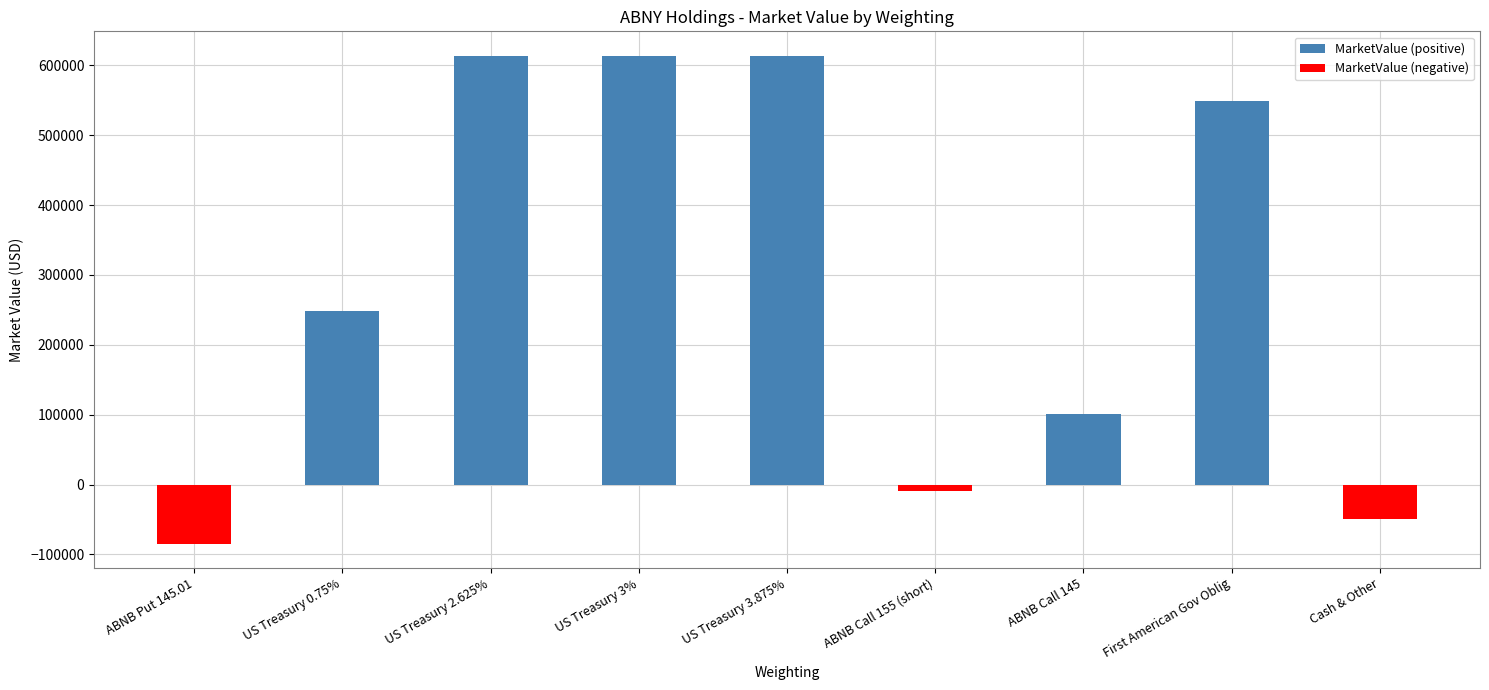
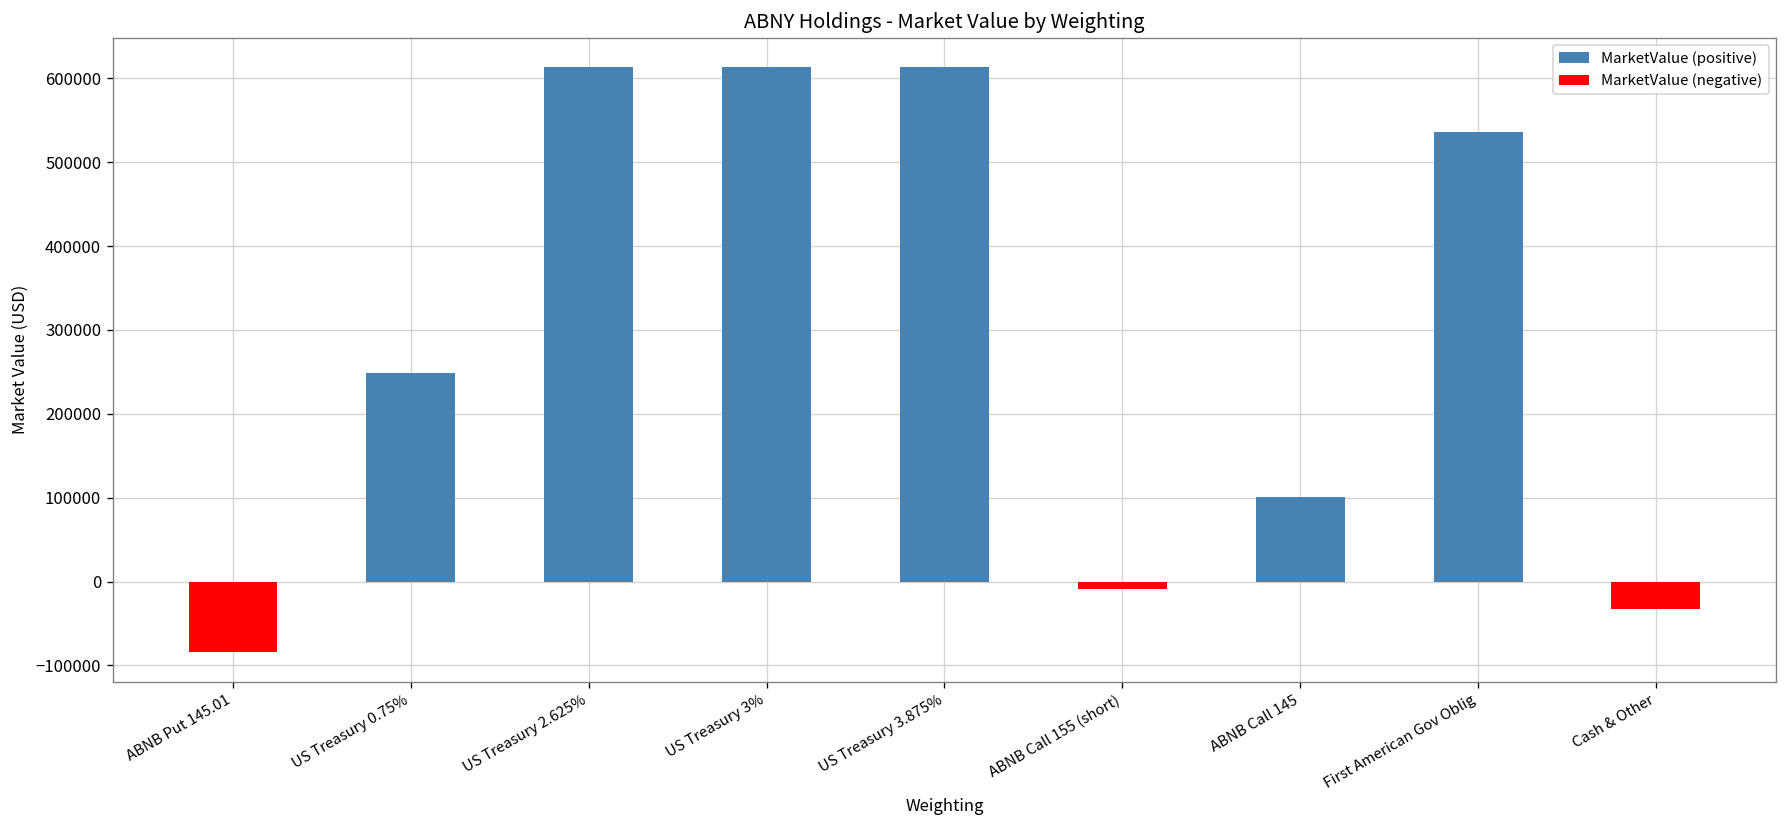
First American Gov Oblig: 550000 -> 540000
Cash & Other: -50000 -> -30000
